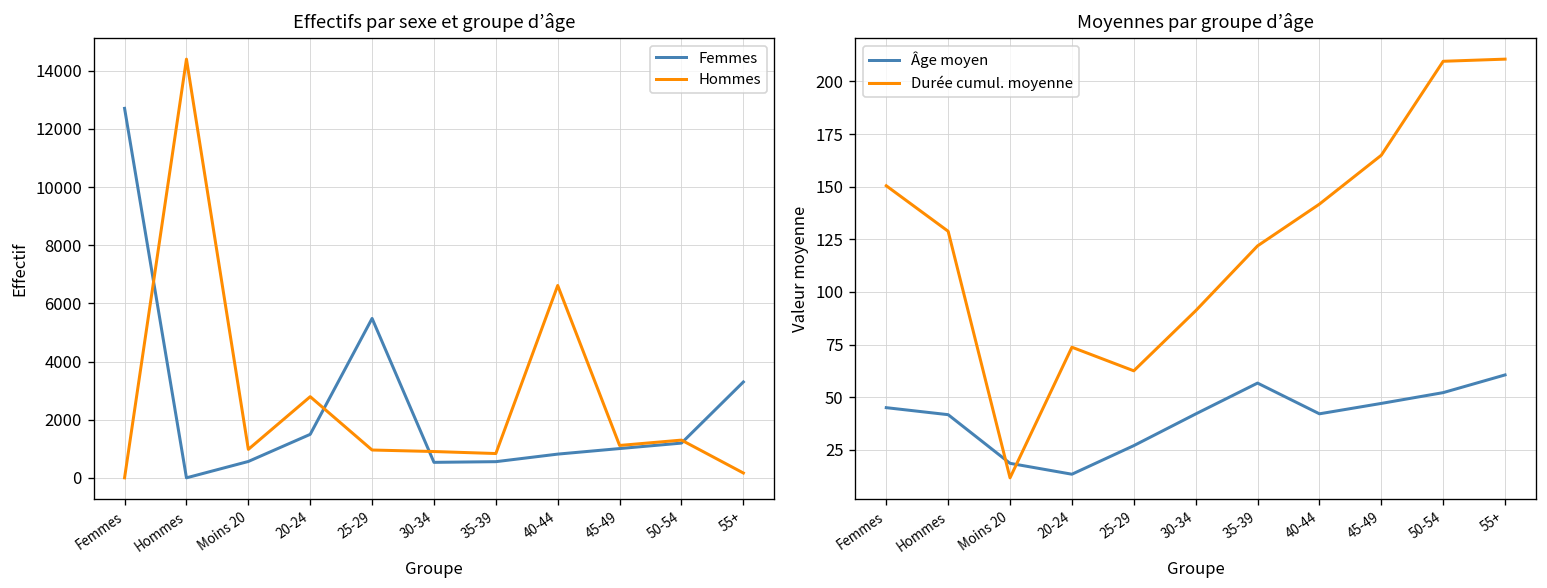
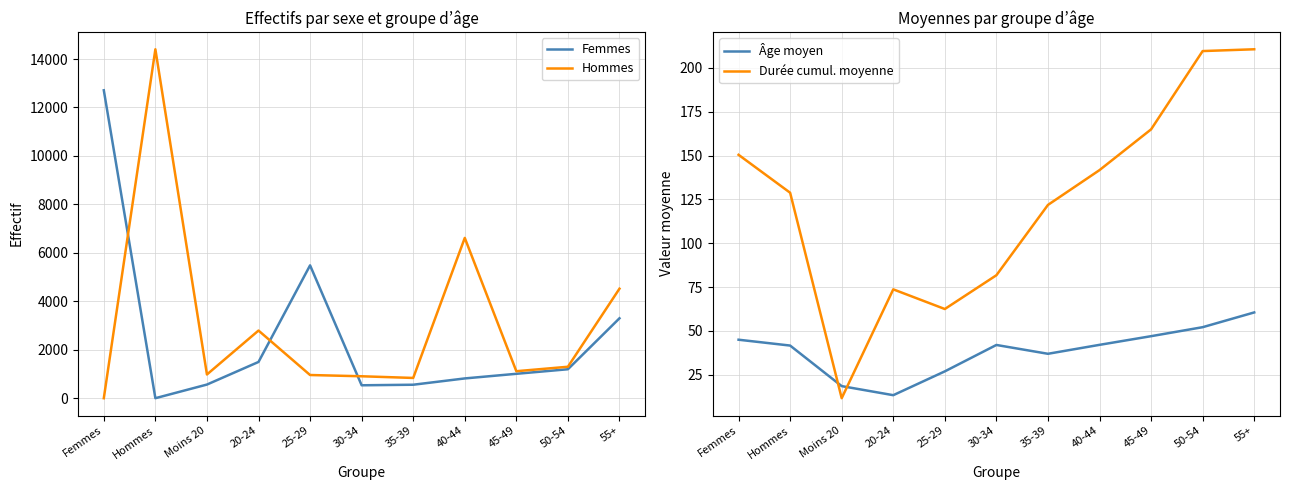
Effectifs par sexe et groupe d’âge, Hommes, 55+: 200 -> 4500
Moyennes par groupe d’âge, Durée cumul. moyenne, 30-34: 91 -> 82
Moyennes par groupe d’âge, Âge moyen, 35-39: 57 -> 37
